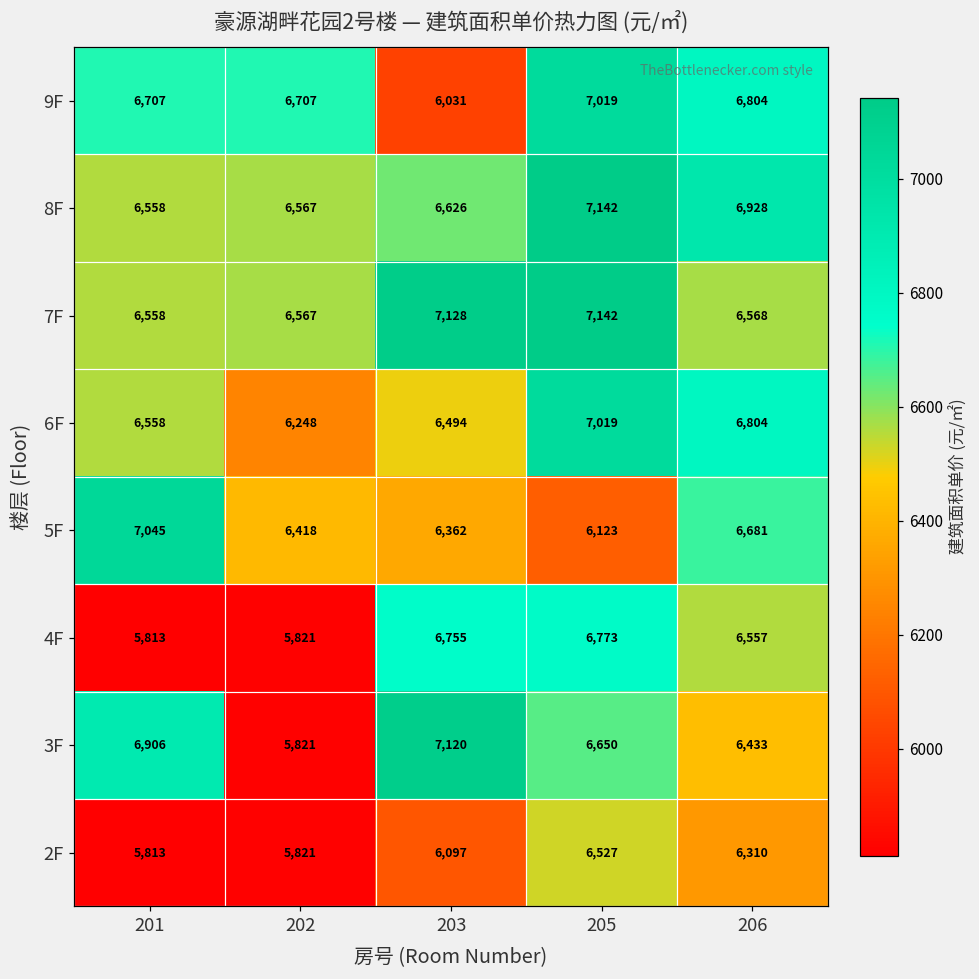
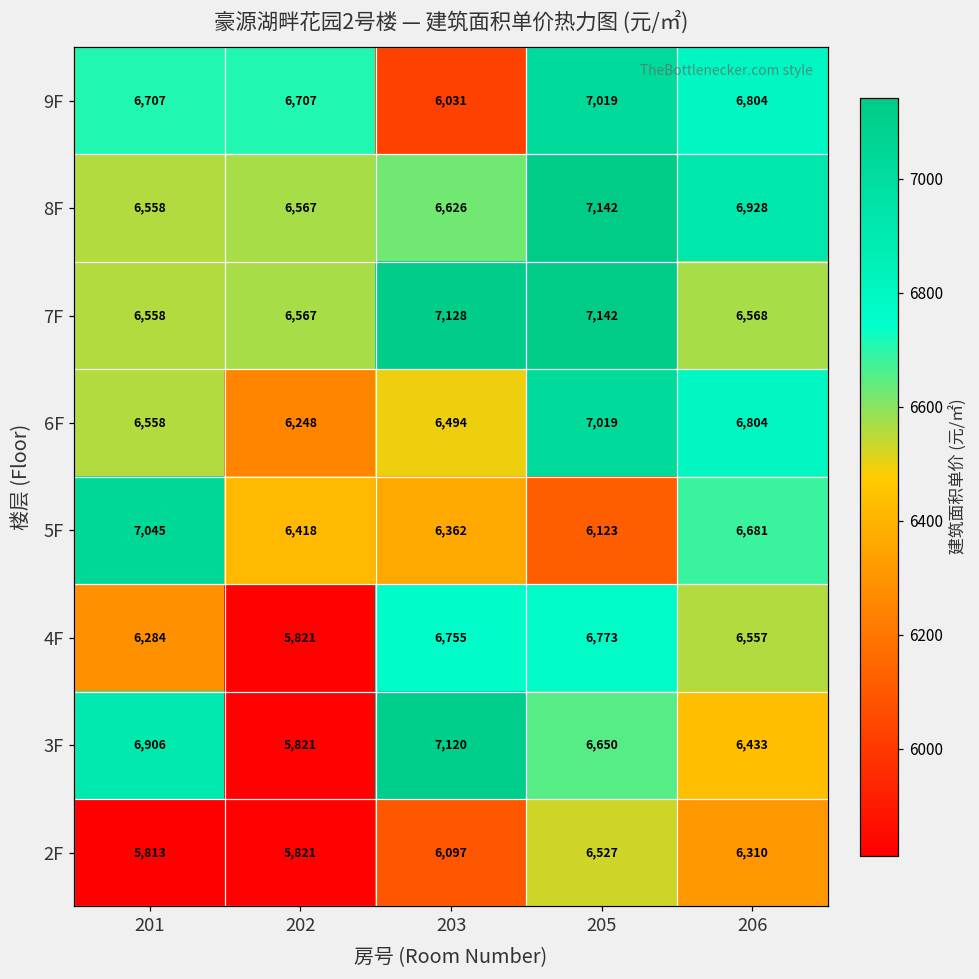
4F, 201: 5,813 -> 6,284
